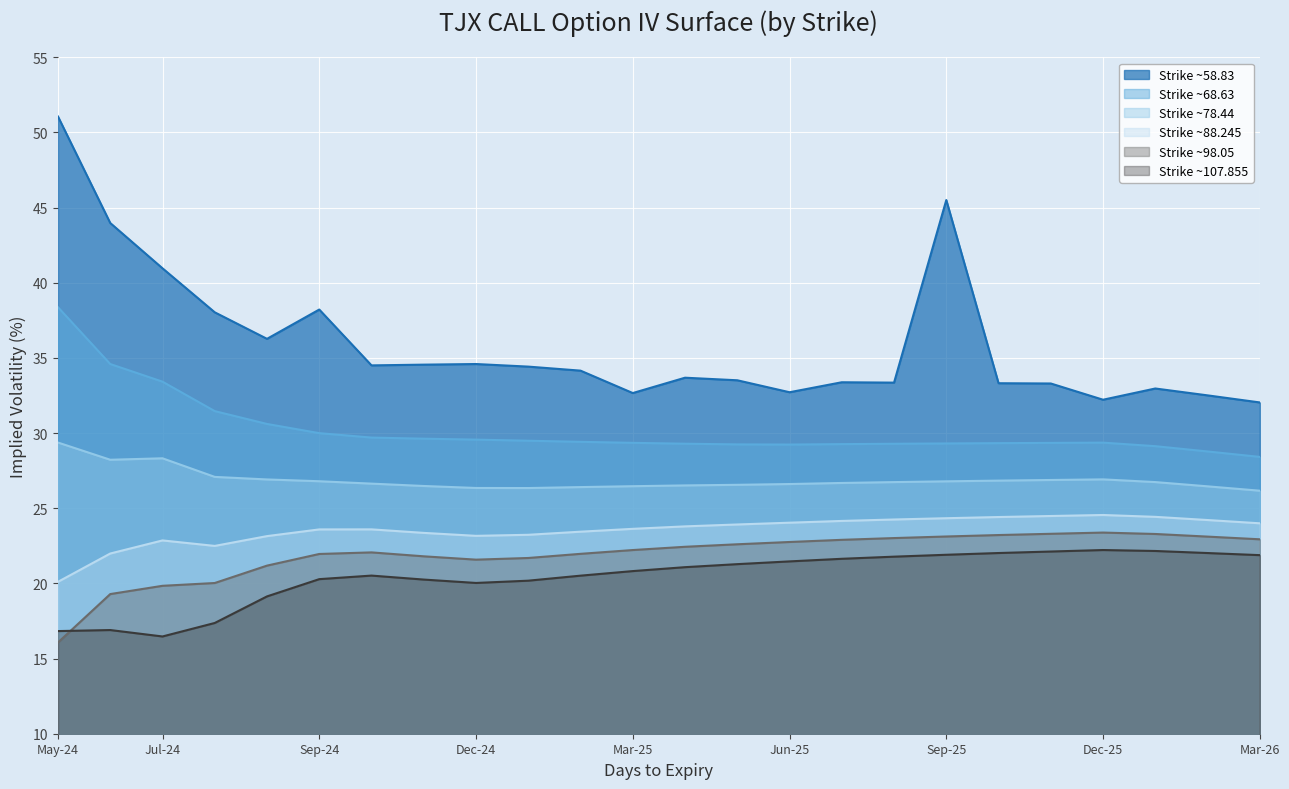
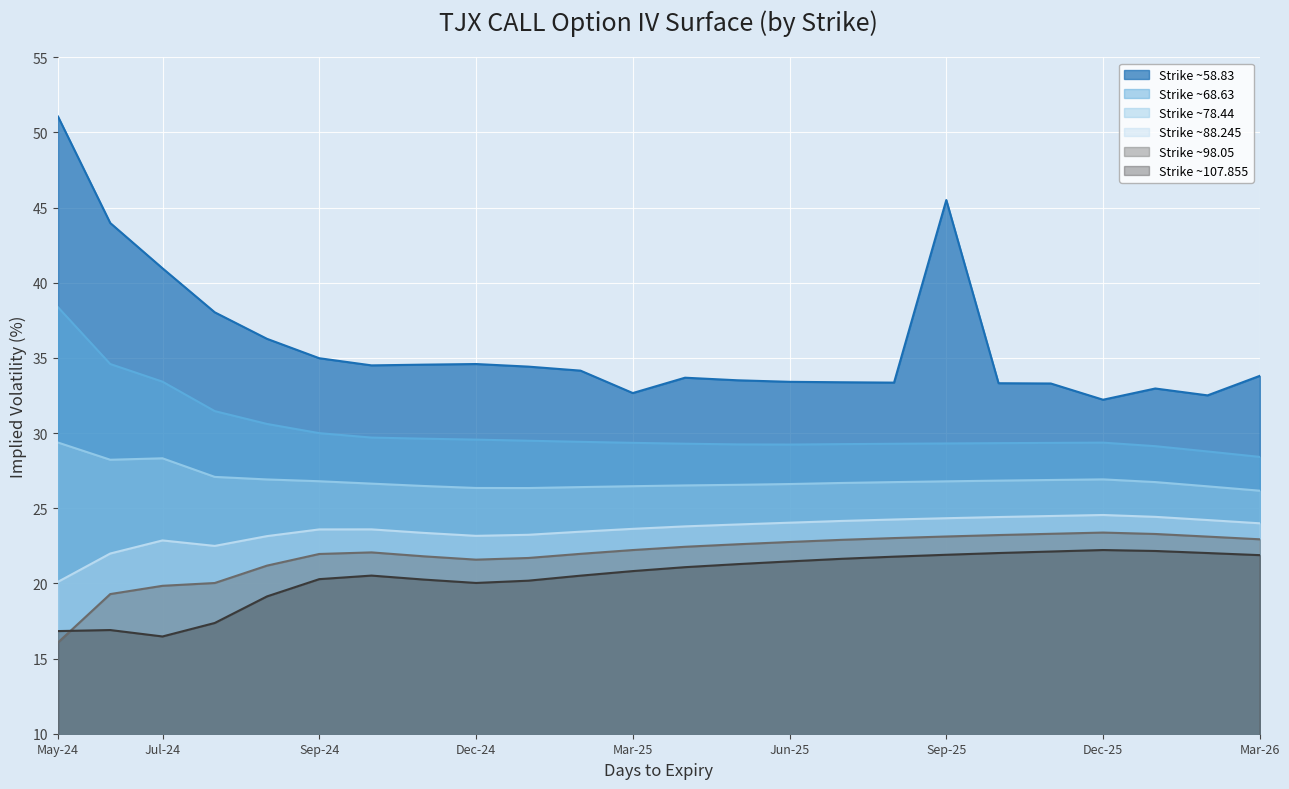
Strike ~58.83, Sep-24: 38.2 -> 35.0
Strike ~58.83, Jun-25: 32.7 -> 33.4
Strike ~58.83, Mar-26: 32.0 -> 33.8
